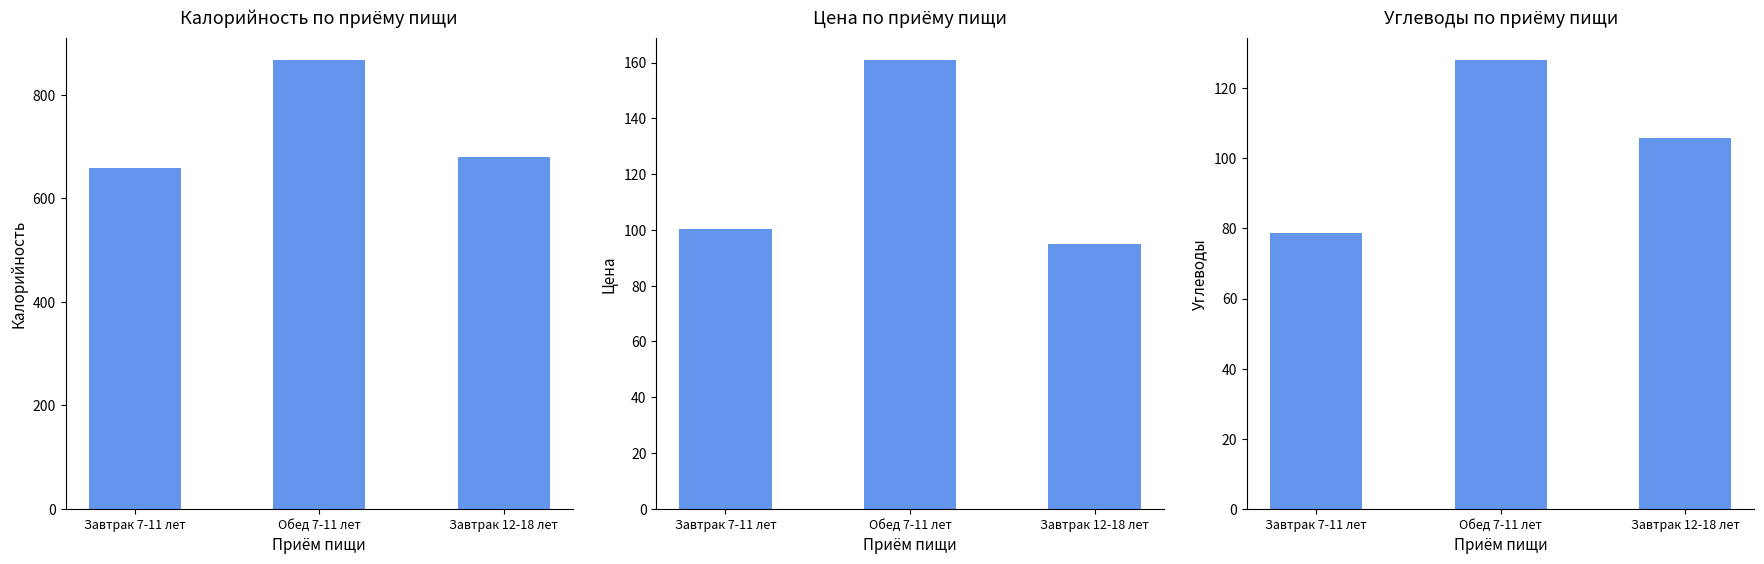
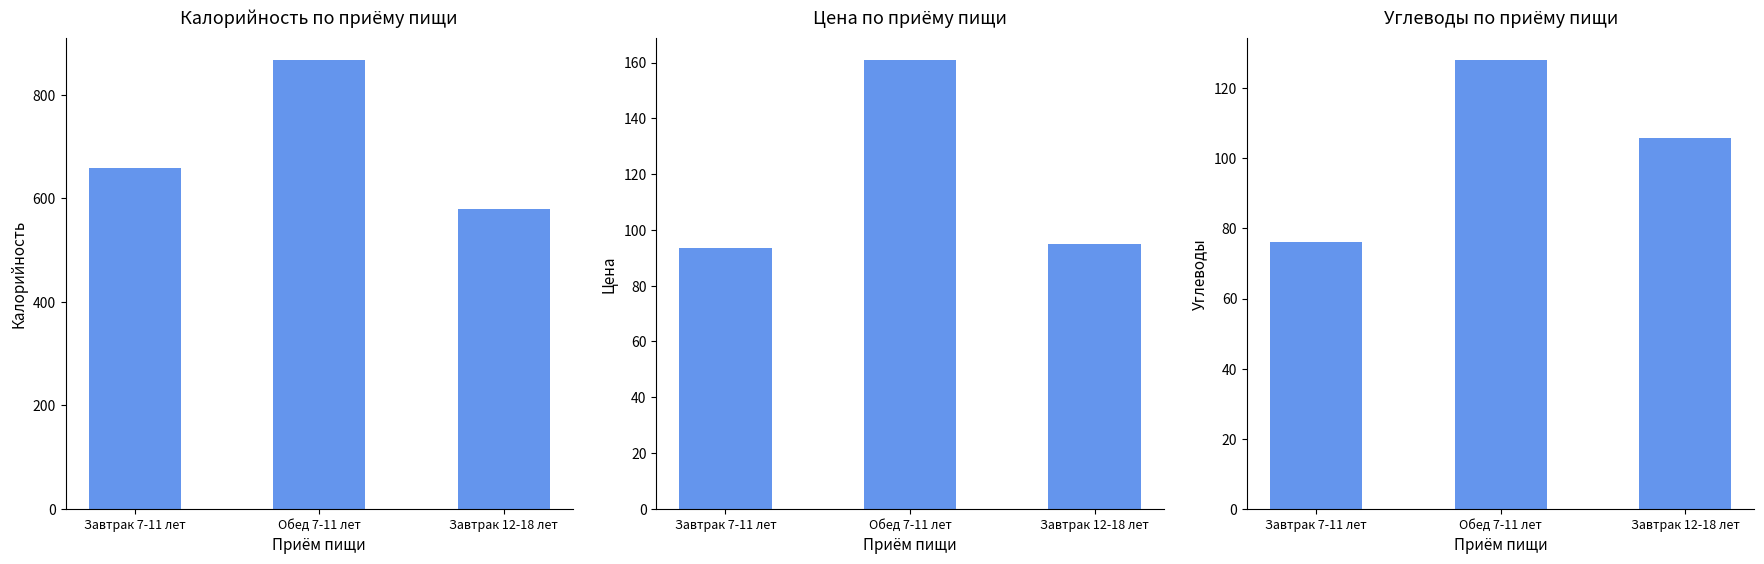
Калорийность по приёму пищи, Завтрак 12-18 лет: 680 -> 580
Цена по приёму пищи, Завтрак 7-11 лет: 100 -> 94
Углеводы по приёму пищи, Завтрак 7-11 лет: 79 -> 76
